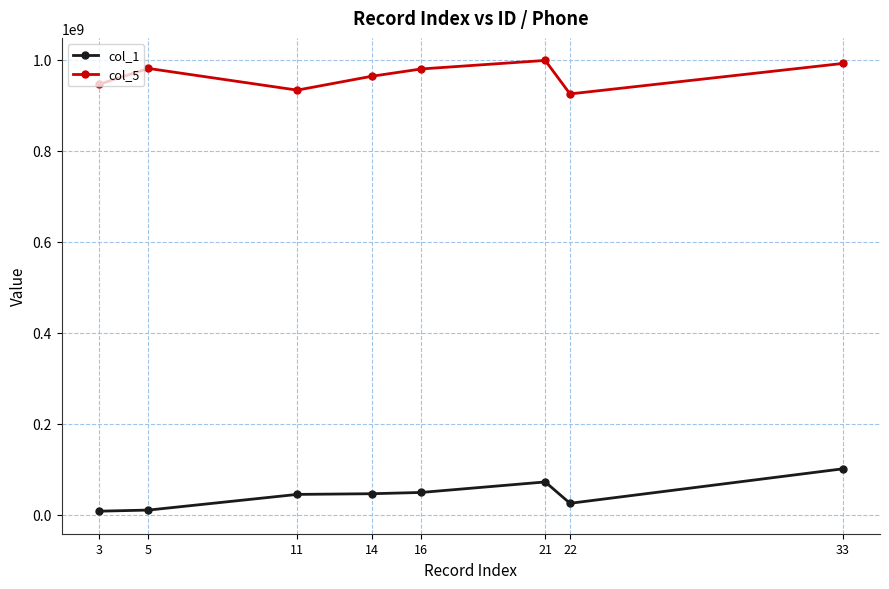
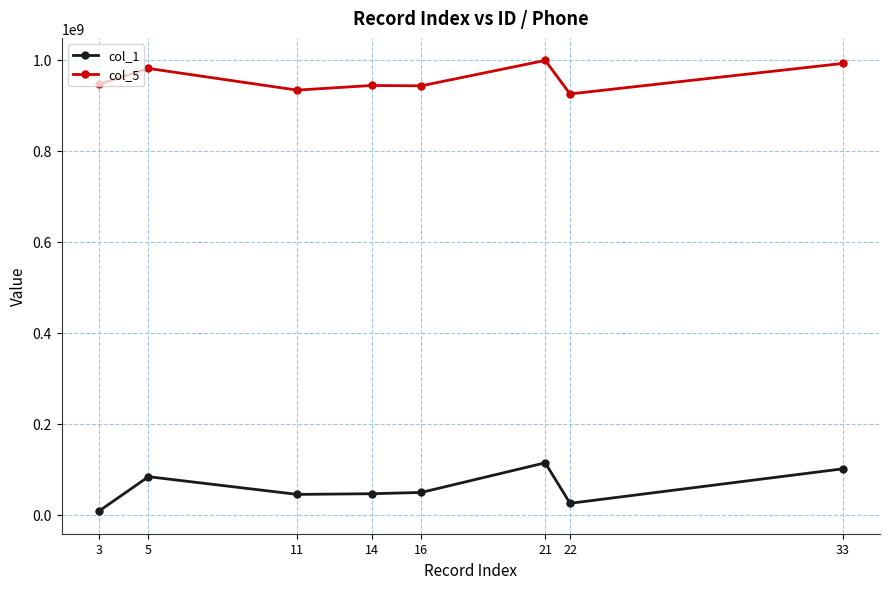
col_1, 5: 10000000 -> 80000000
col_5, 14: 960000000 -> 940000000
col_5, 16: 980000000 -> 940000000
col_1, 21: 70000000 -> 110000000
